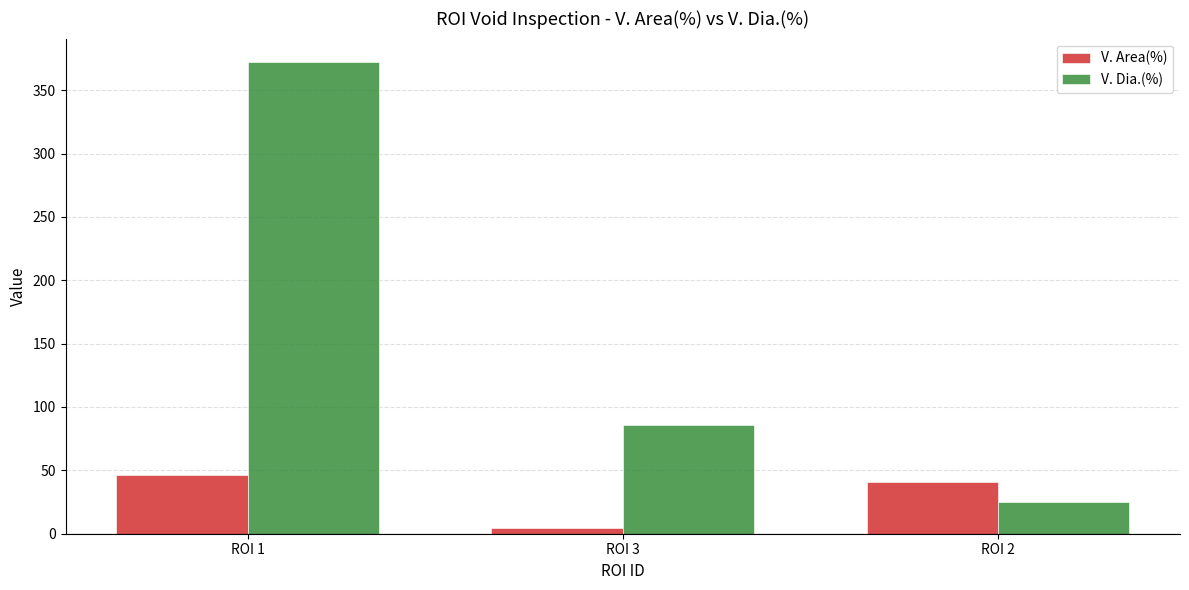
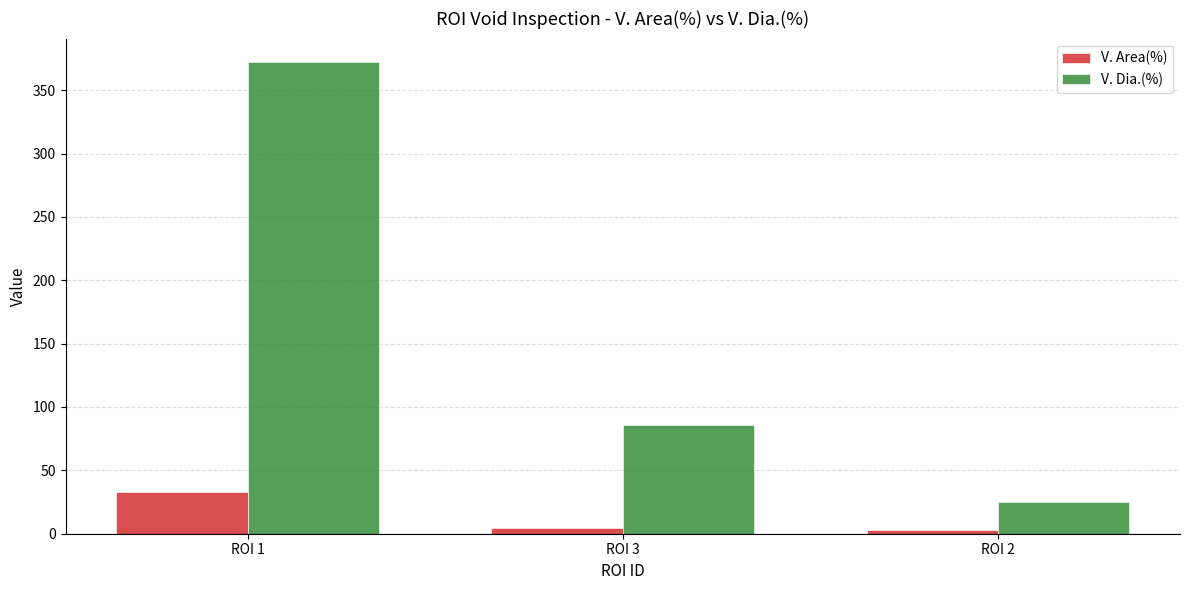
V. Area(%), ROI 1: 47 -> 33
V. Area(%), ROI 2: 41 -> 3
